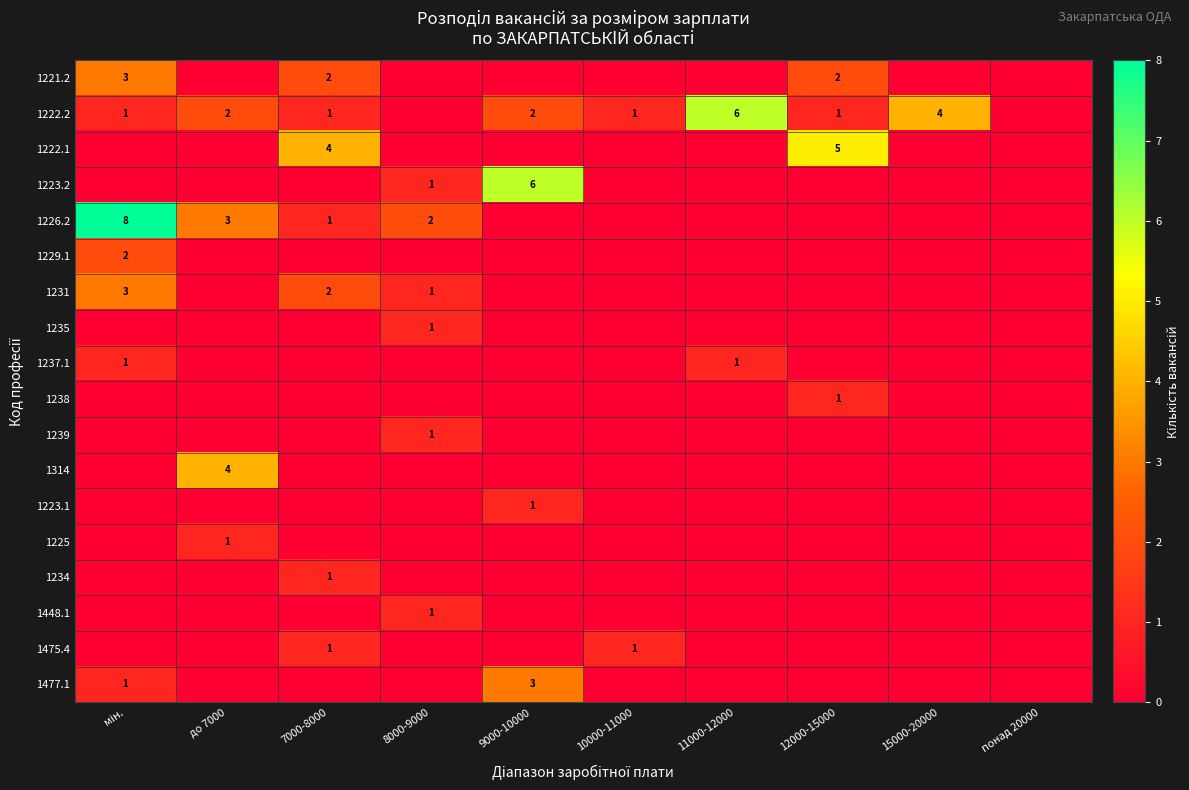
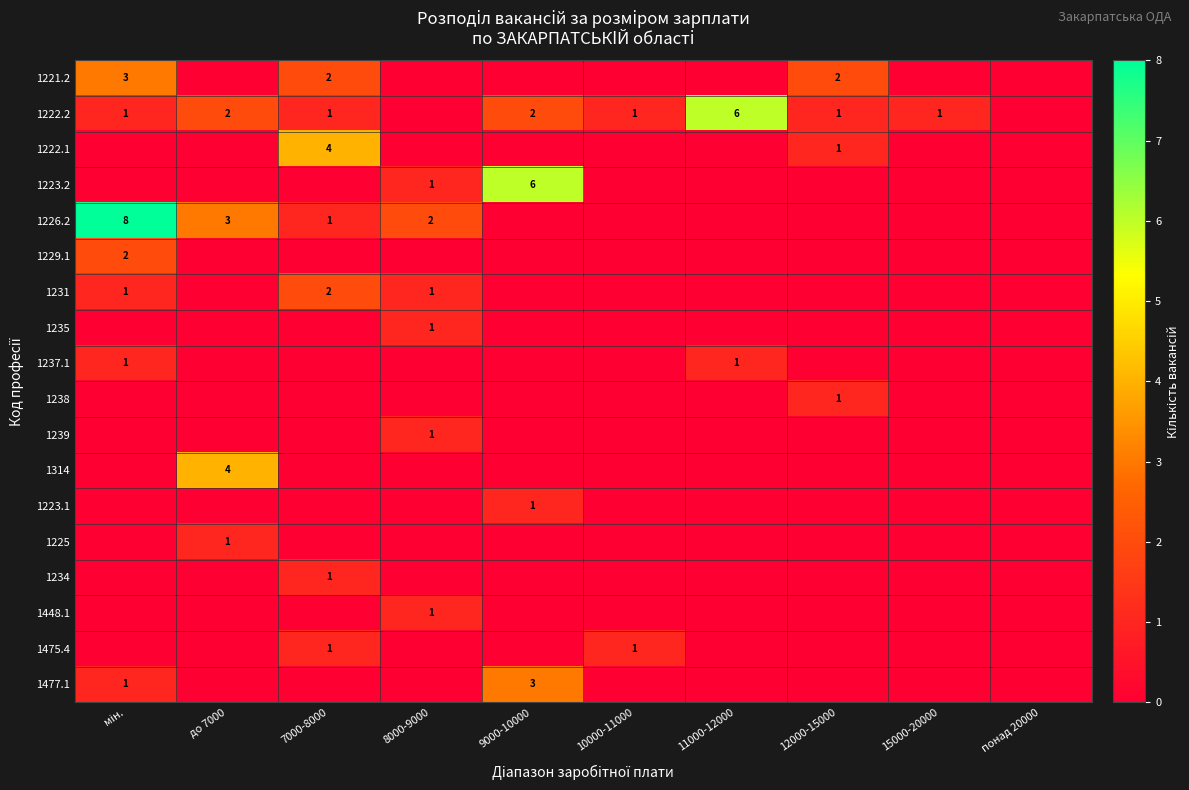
1222.2, 15000-20000: 4 -> 1
1222.1, 12000-15000: 5 -> 1
1231, мін.: 3 -> 1
